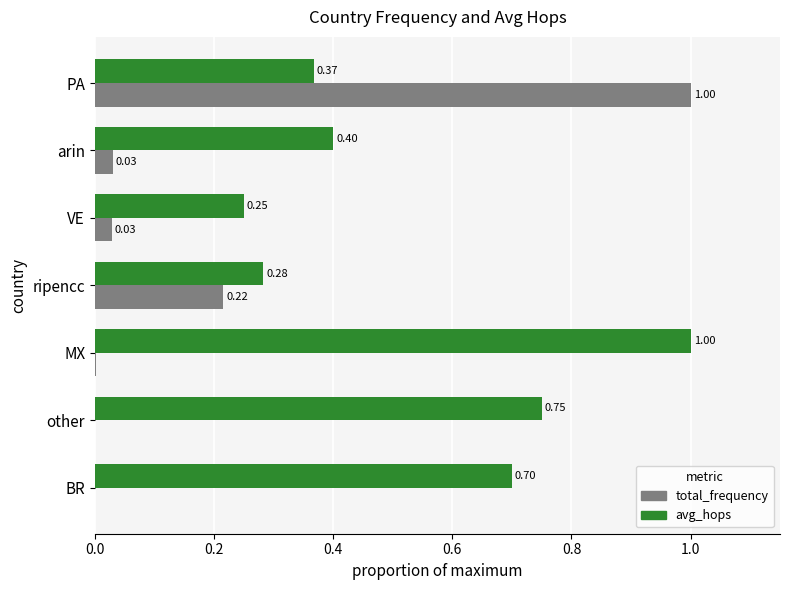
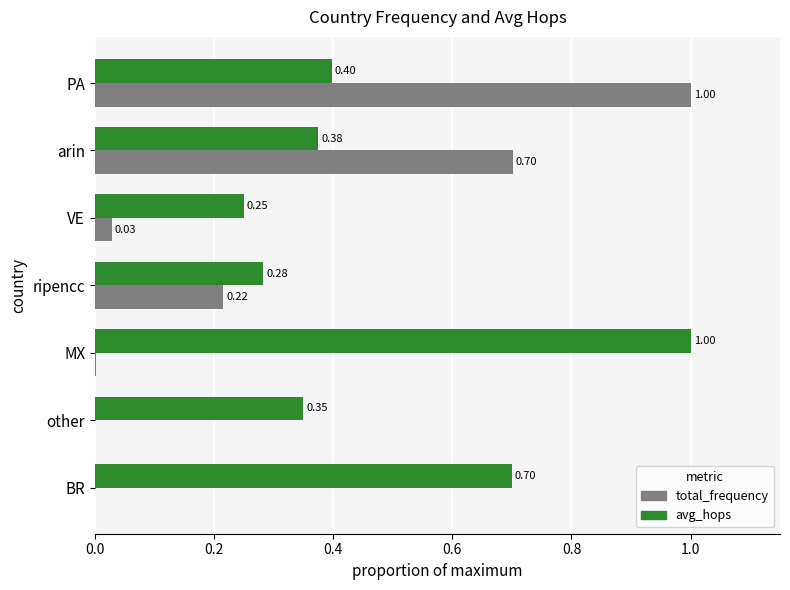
avg_hops, PA: 0.37 -> 0.40
avg_hops, arin: 0.40 -> 0.38
total_frequency, arin: 0.03 -> 0.70
avg_hops, other: 0.75 -> 0.35
